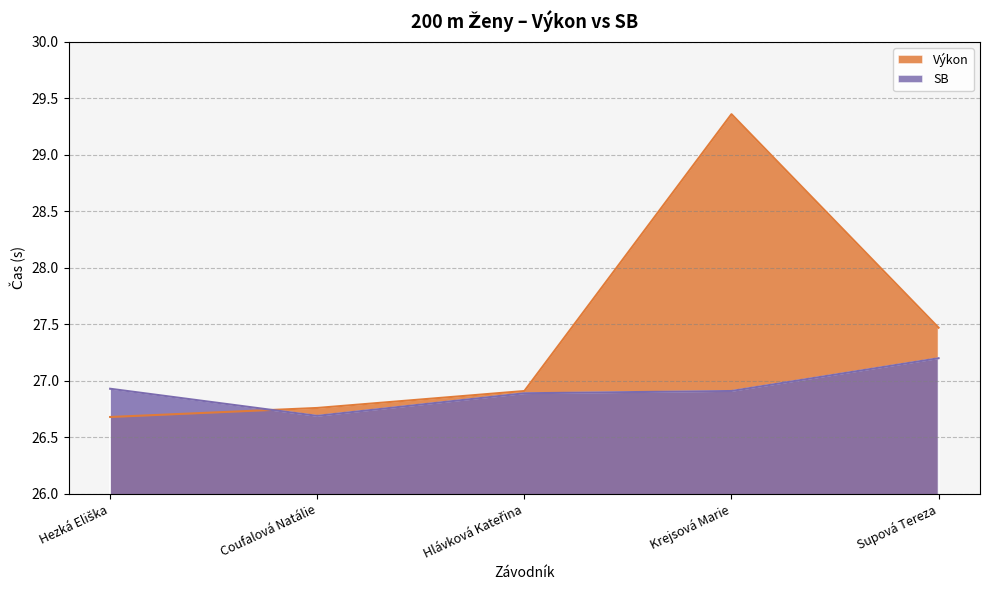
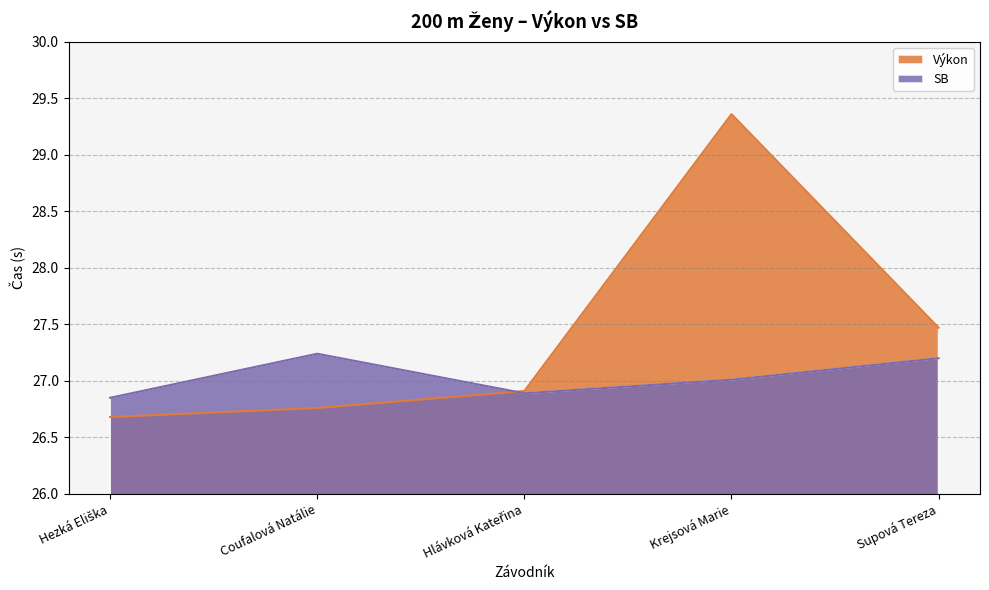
SB, Hezká Eliška: 26.93 -> 26.85
SB, Coufalová Natálie: 26.69 -> 27.24
SB, Krejsová Marie: 26.91 -> 27.01
